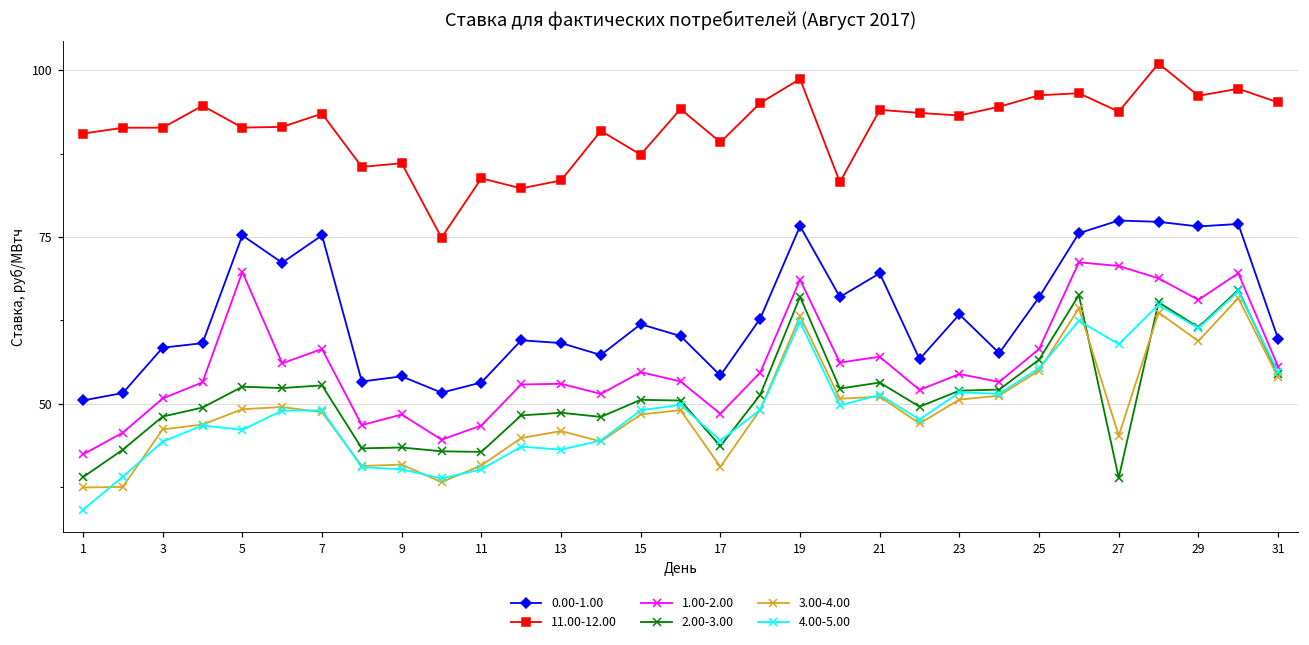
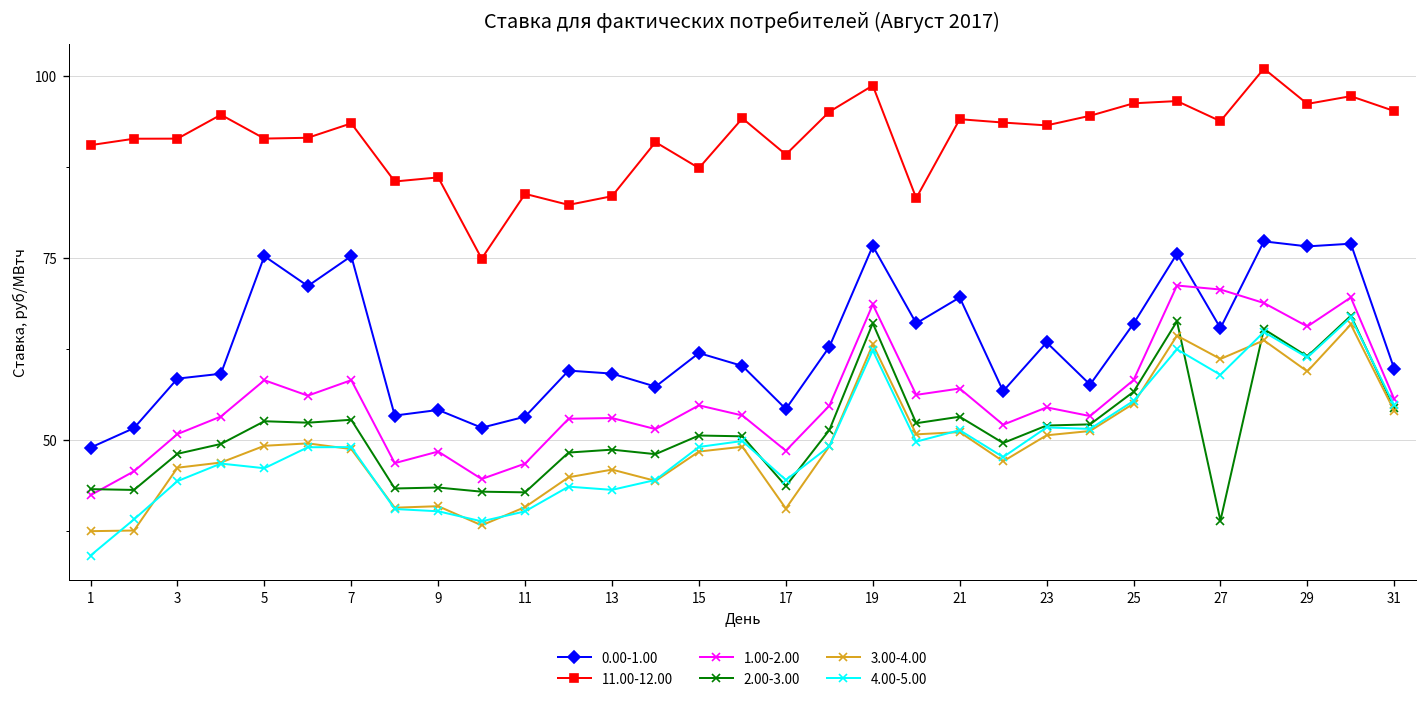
0.00-1.00, 1: 51 -> 49
2.00-3.00, 1: 39 -> 43
1.00-2.00, 5: 70 -> 58
0.00-1.00, 27: 77 -> 65
3.00-4.00, 27: 45 -> 61
